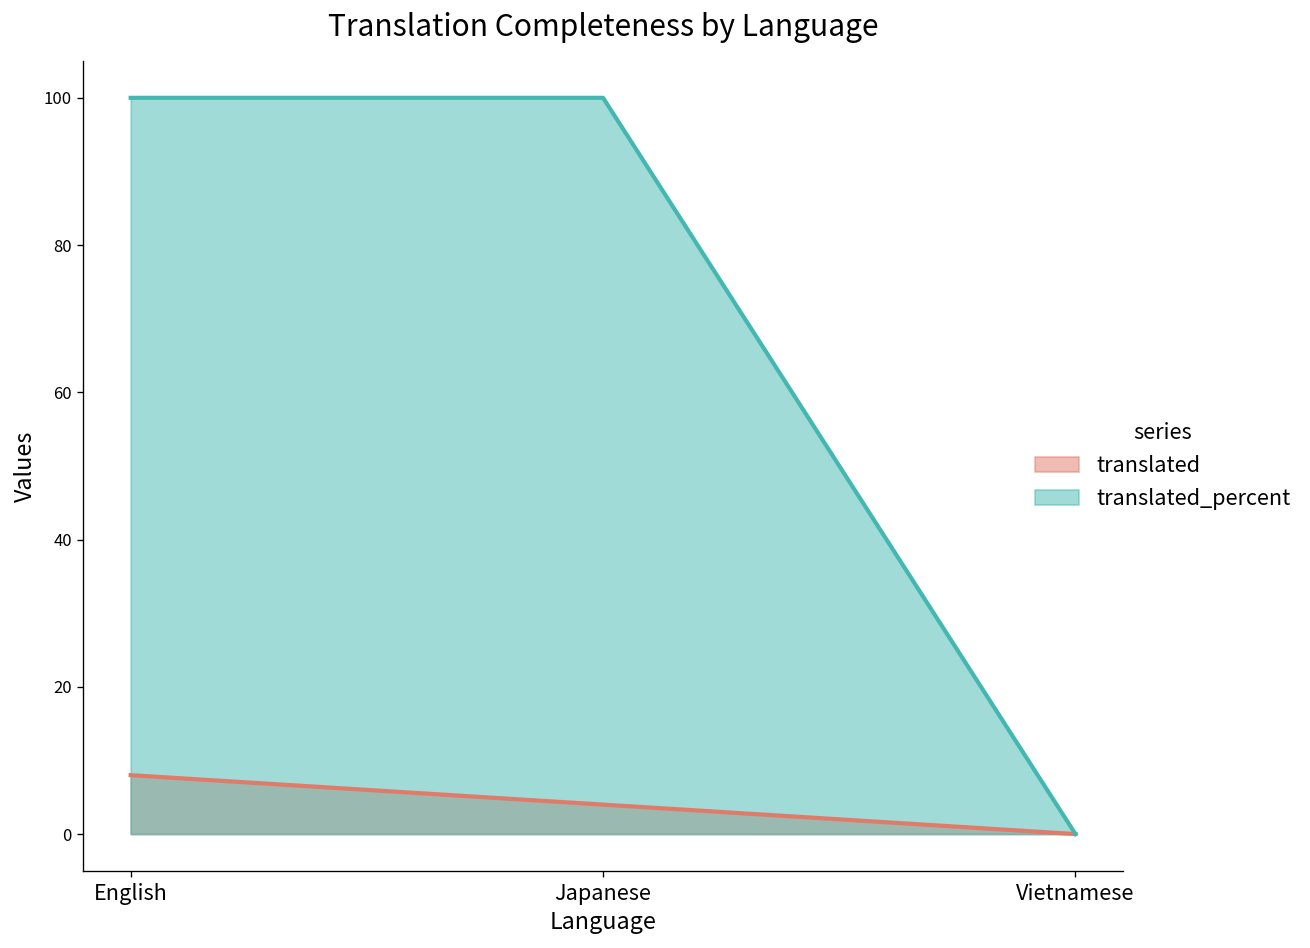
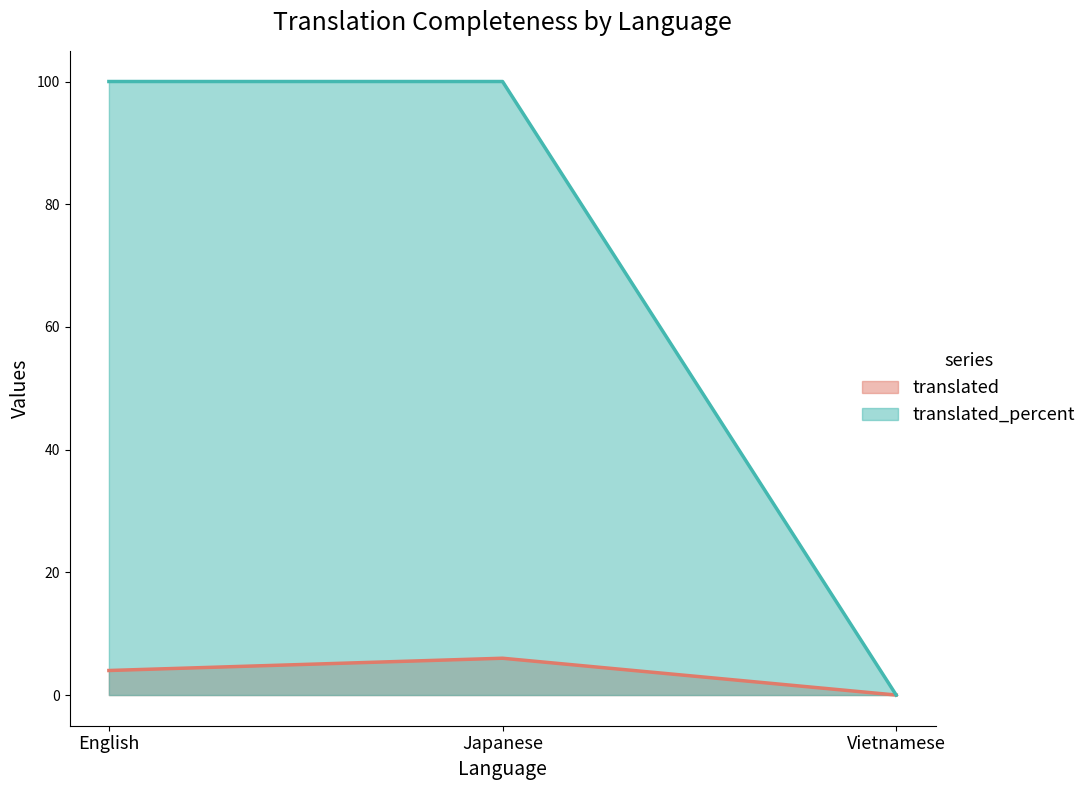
translated, English: 8 -> 4
translated, Japanese: 4 -> 6
